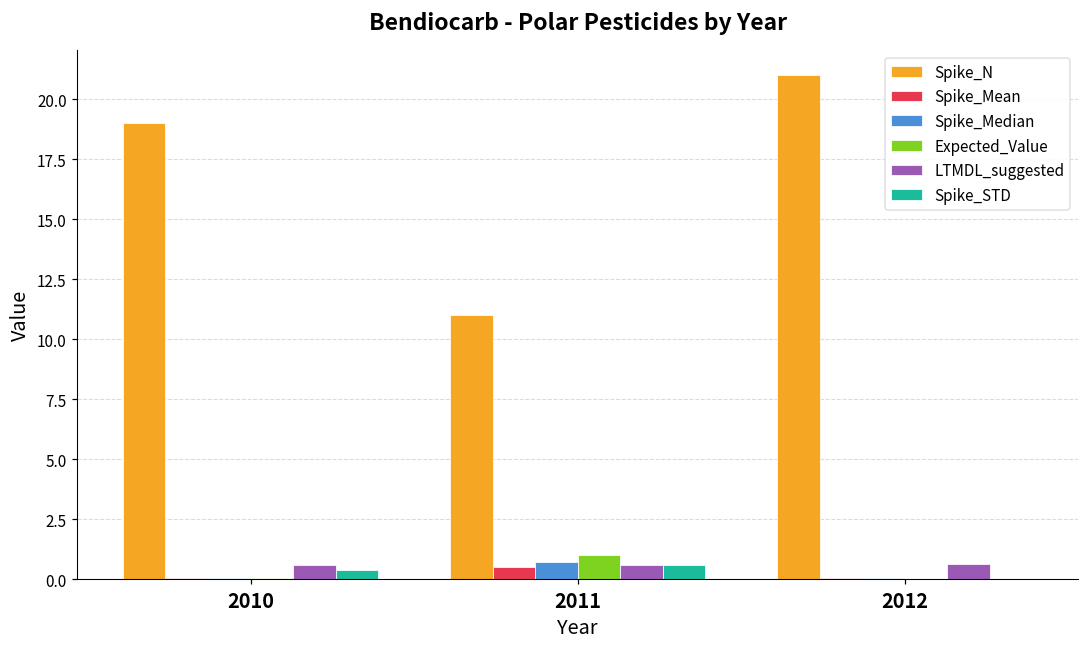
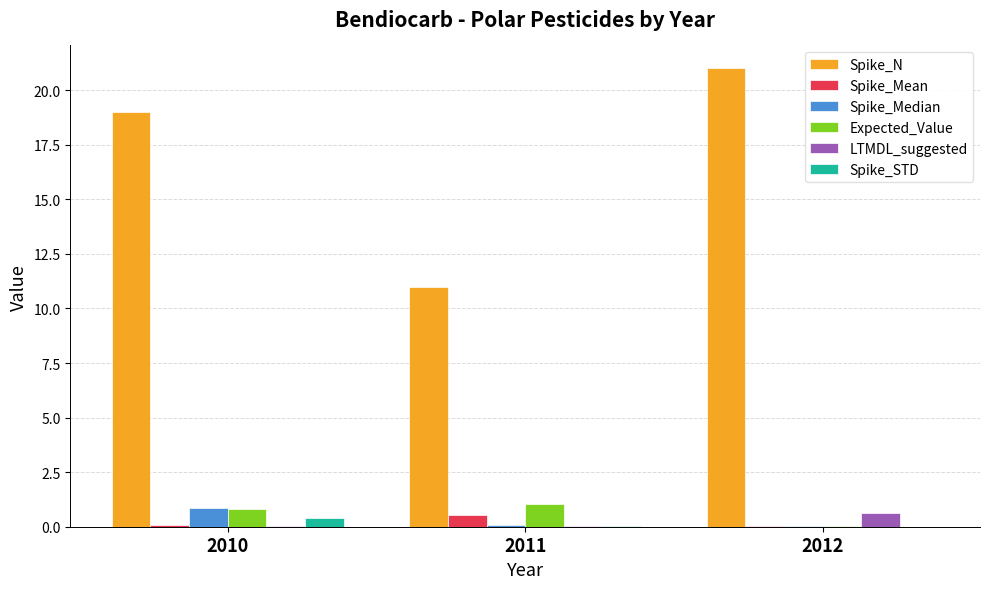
Spike_Median, 2010: 0.1 -> 0.9
Expected_Value, 2010: 0.1 -> 0.8
LTMDL_suggested, 2010: 0.6 -> 0.0
Spike_Median, 2011: 0.7 -> 0.1
LTMDL_suggested, 2011: 0.6 -> 0.1
Spike_STD, 2011: 0.6 -> 0.0
